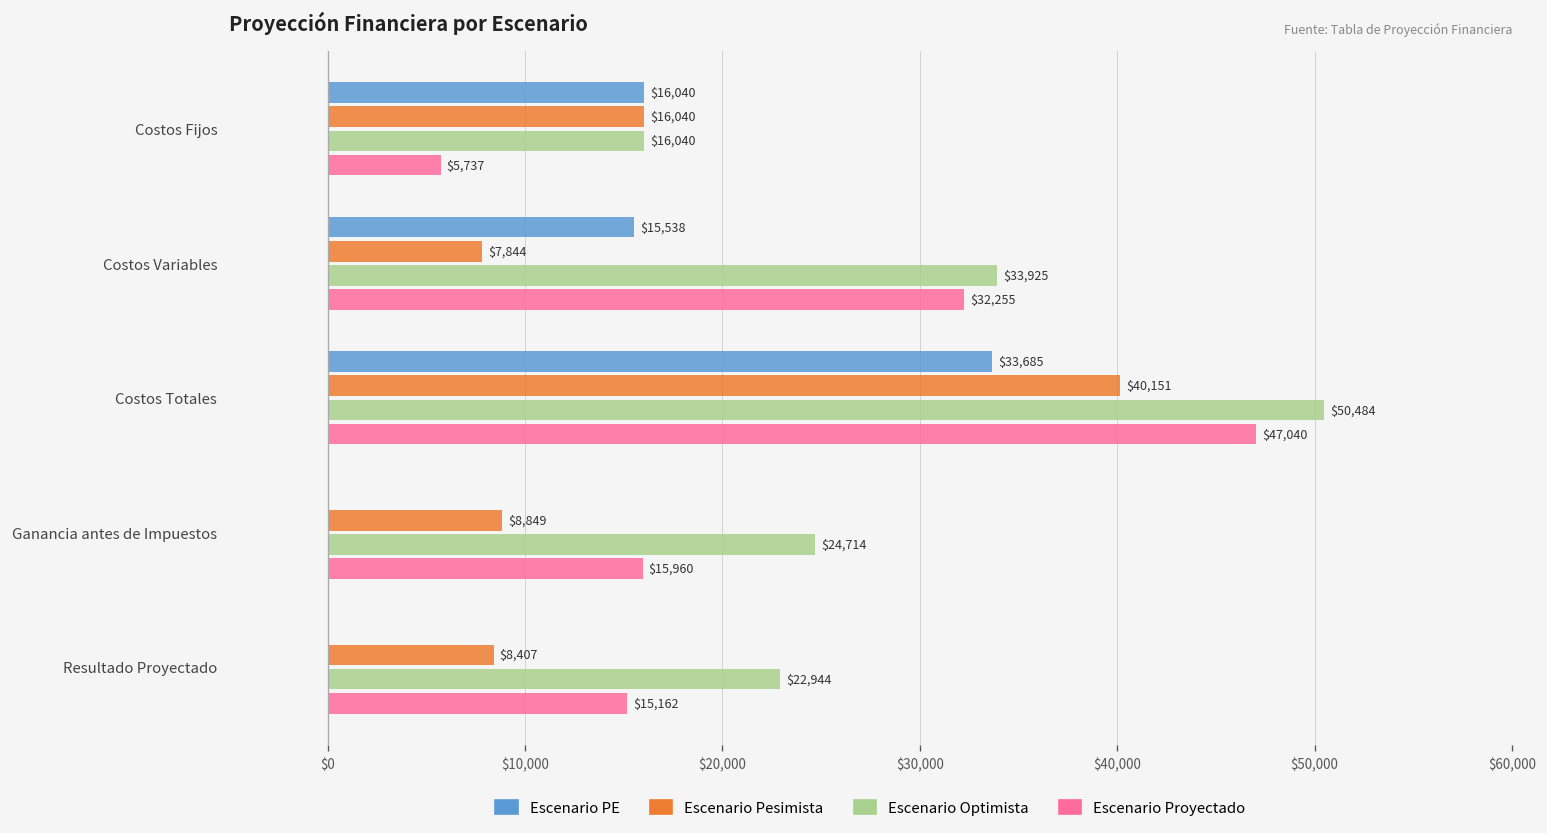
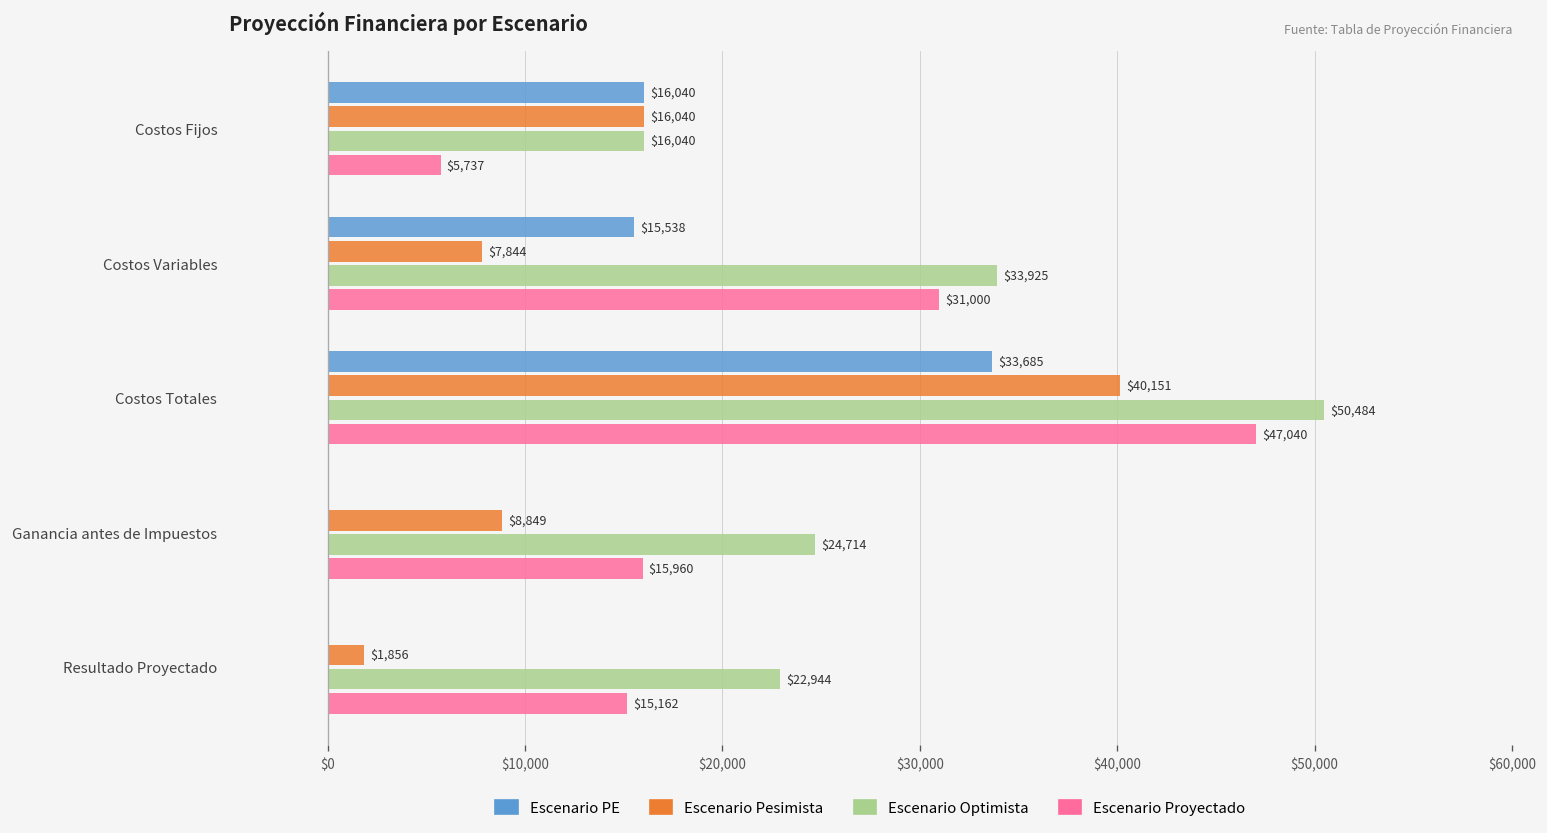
Escenario Proyectado, Costos Variables: $32,255 -> $31,000
Escenario Pesimista, Resultado Proyectado: $8,407 -> $1,856
